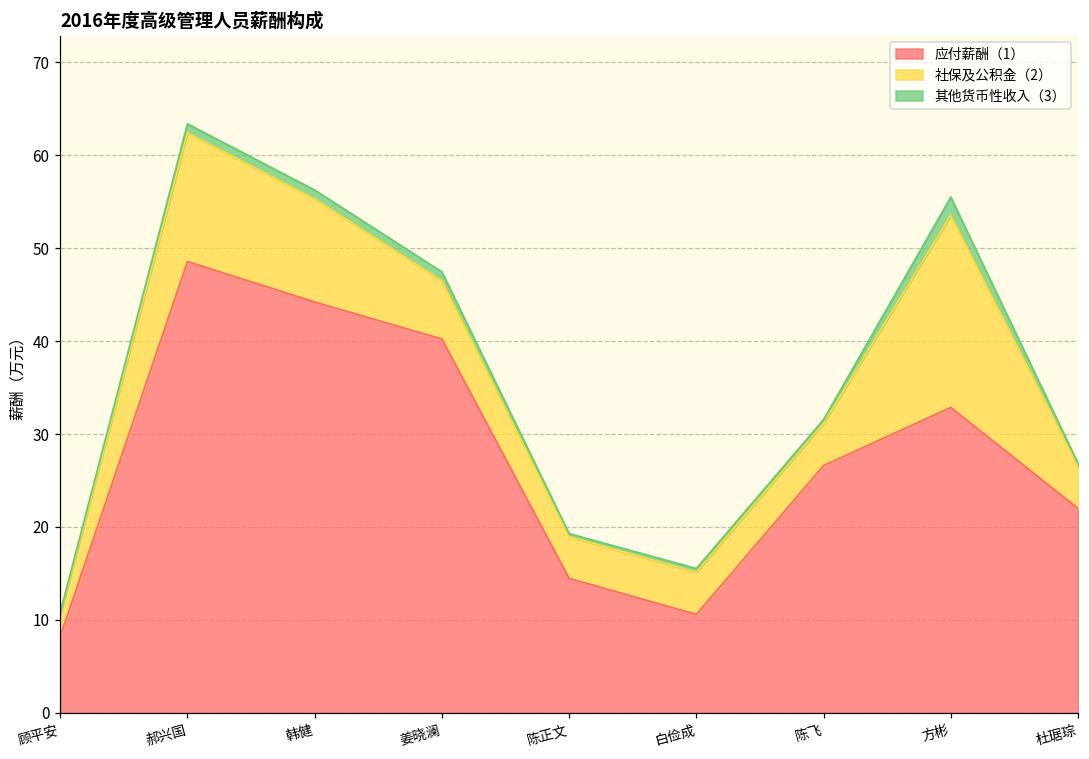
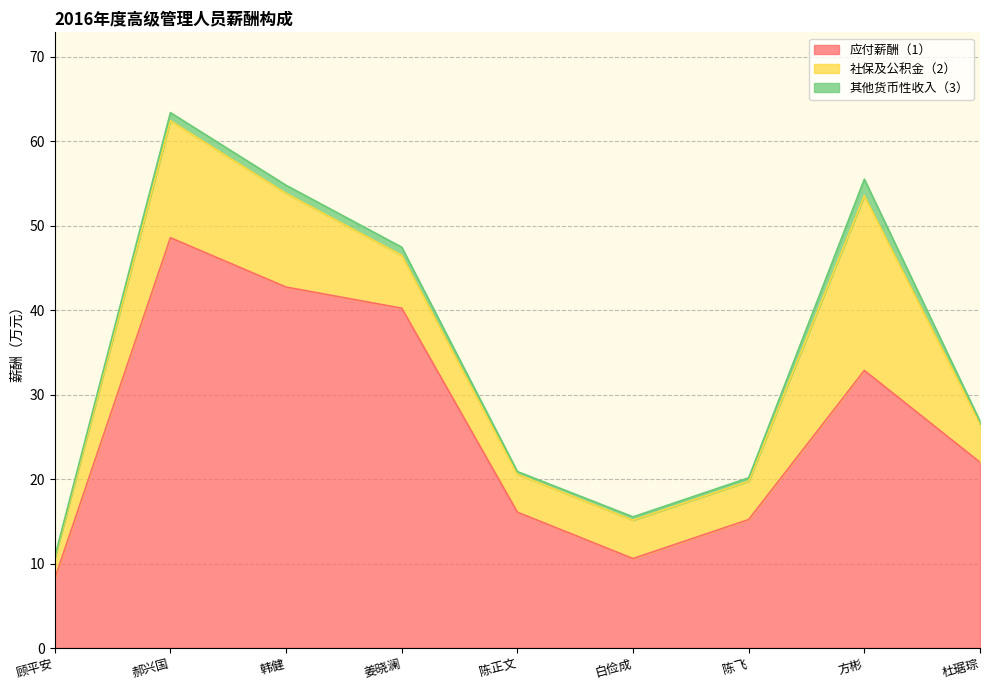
应付薪酬（1）, 韩健: 44 -> 43
应付薪酬（1）, 陈正文: 14 -> 16
应付薪酬（1）, 陈飞: 27 -> 15
